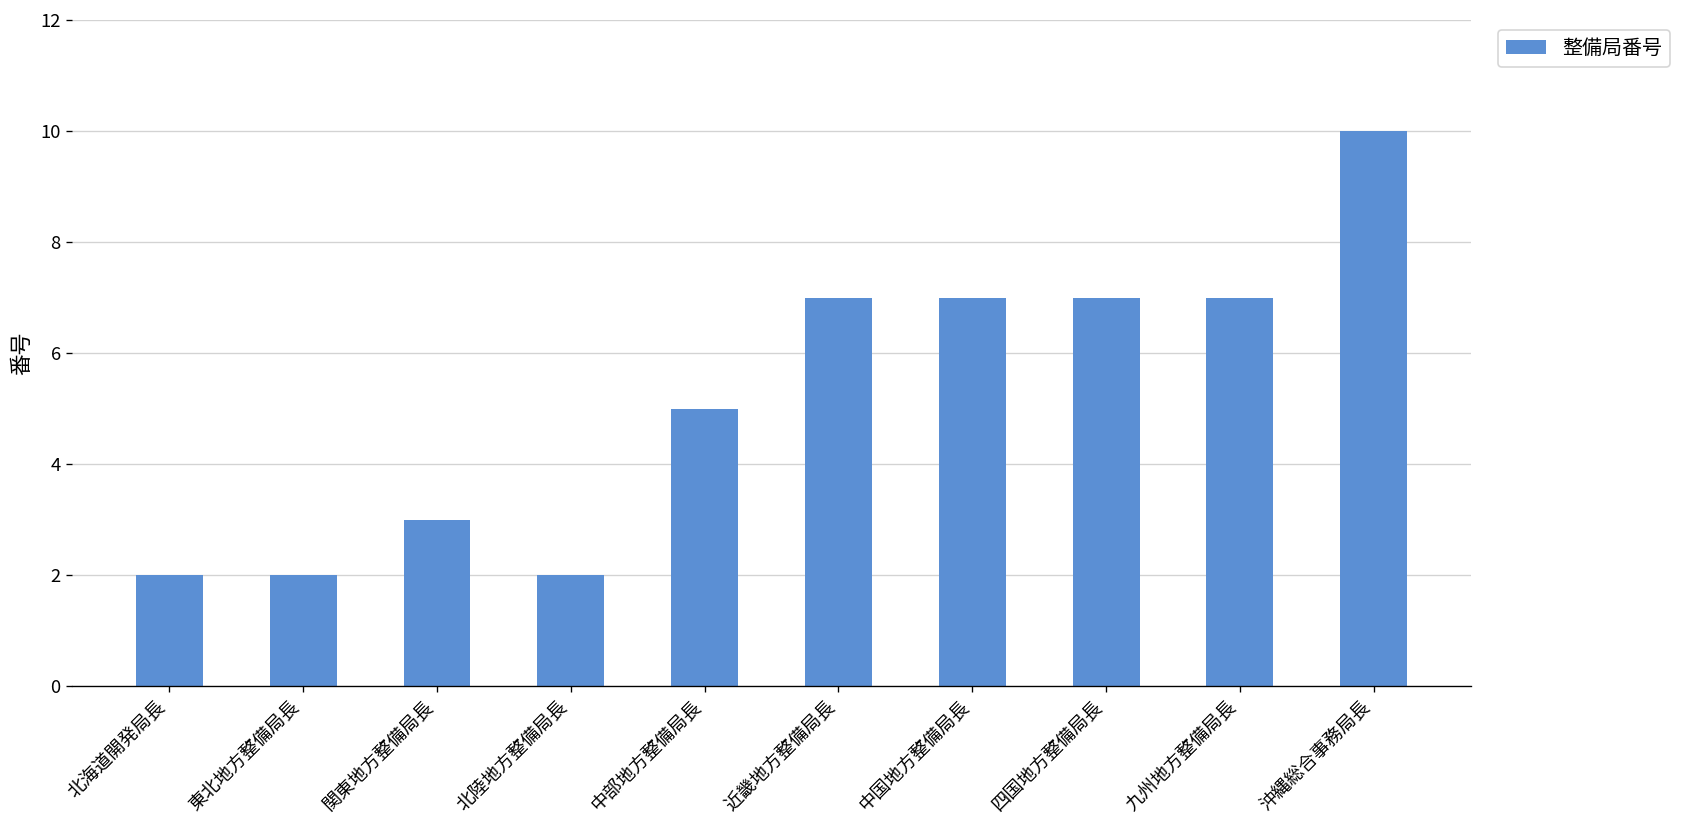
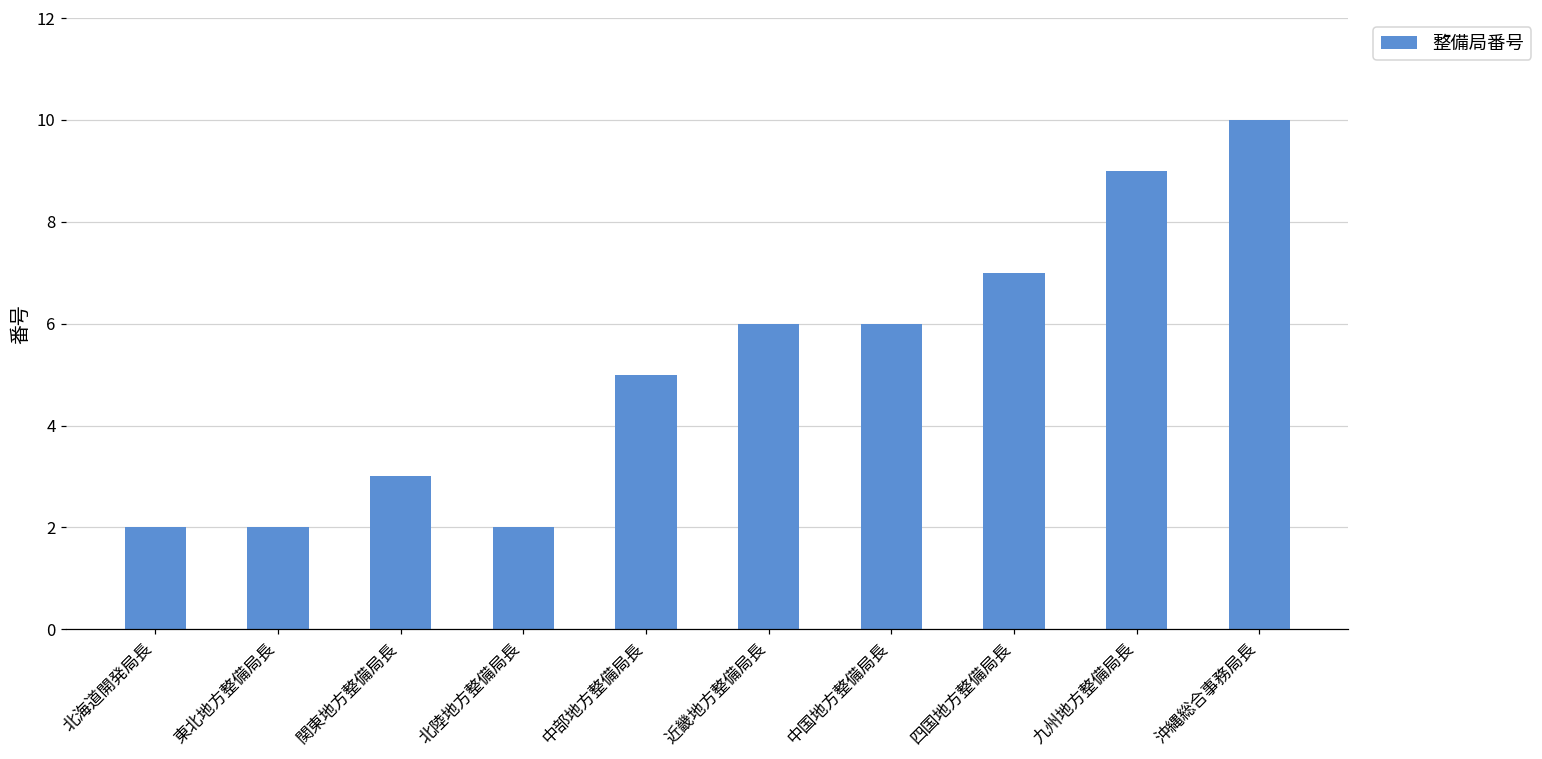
近畿地方整備局長: 7 -> 6
中国地方整備局長: 7 -> 6
九州地方整備局長: 7 -> 9
